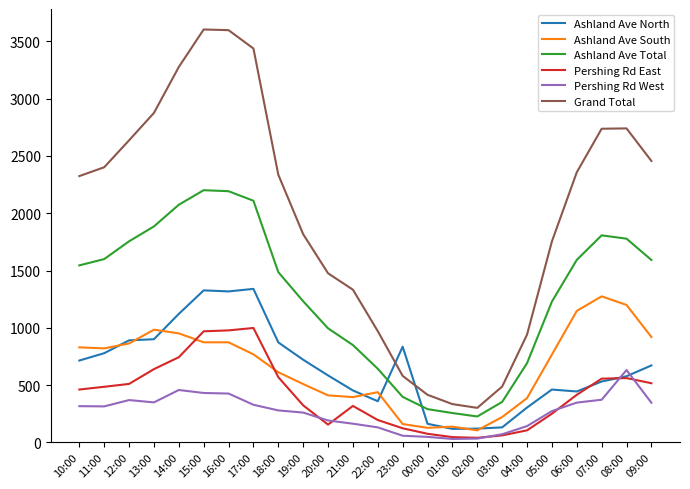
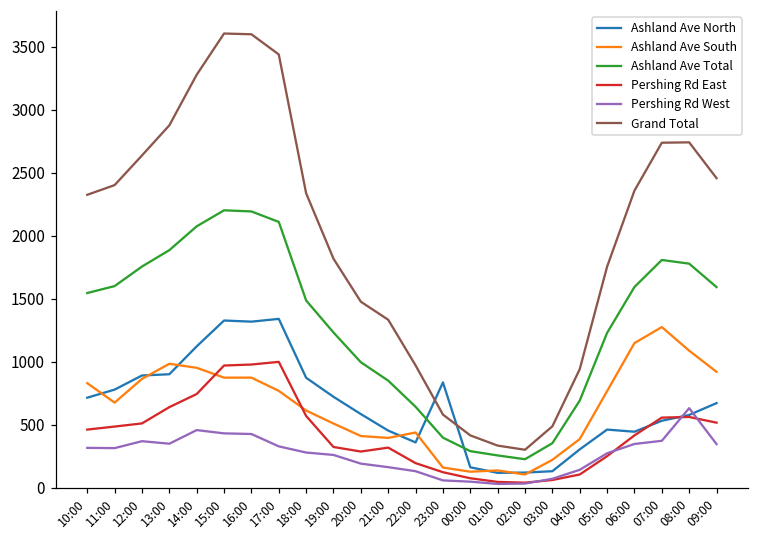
Ashland Ave South, 11:00: 820 -> 680
Pershing Rd East, 20:00: 160 -> 290
Ashland Ave South, 08:00: 1200 -> 1090
